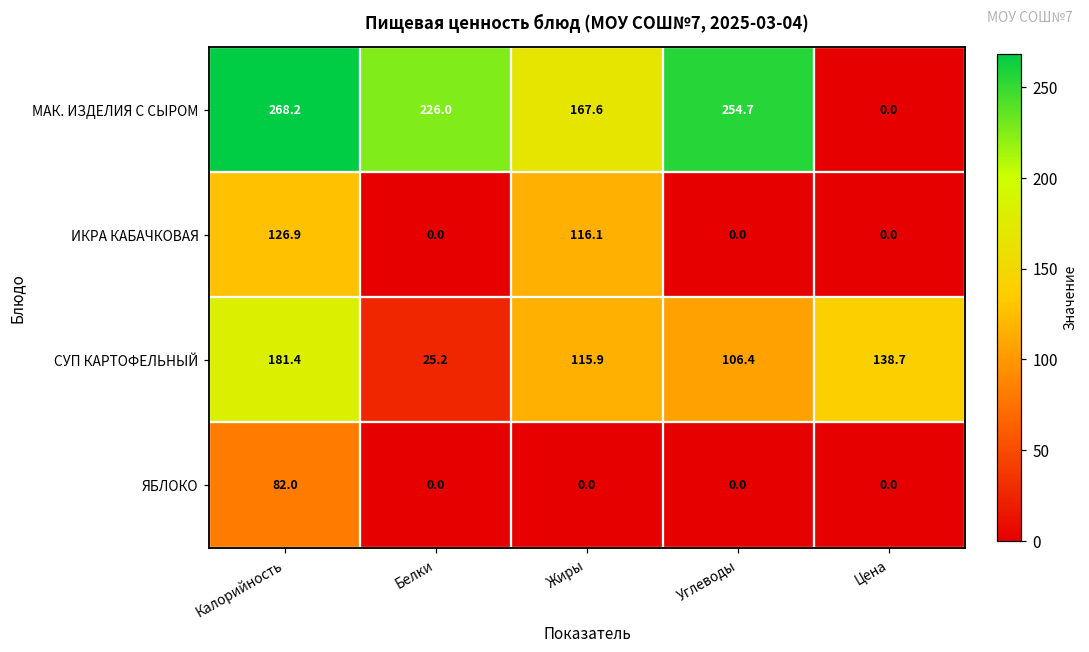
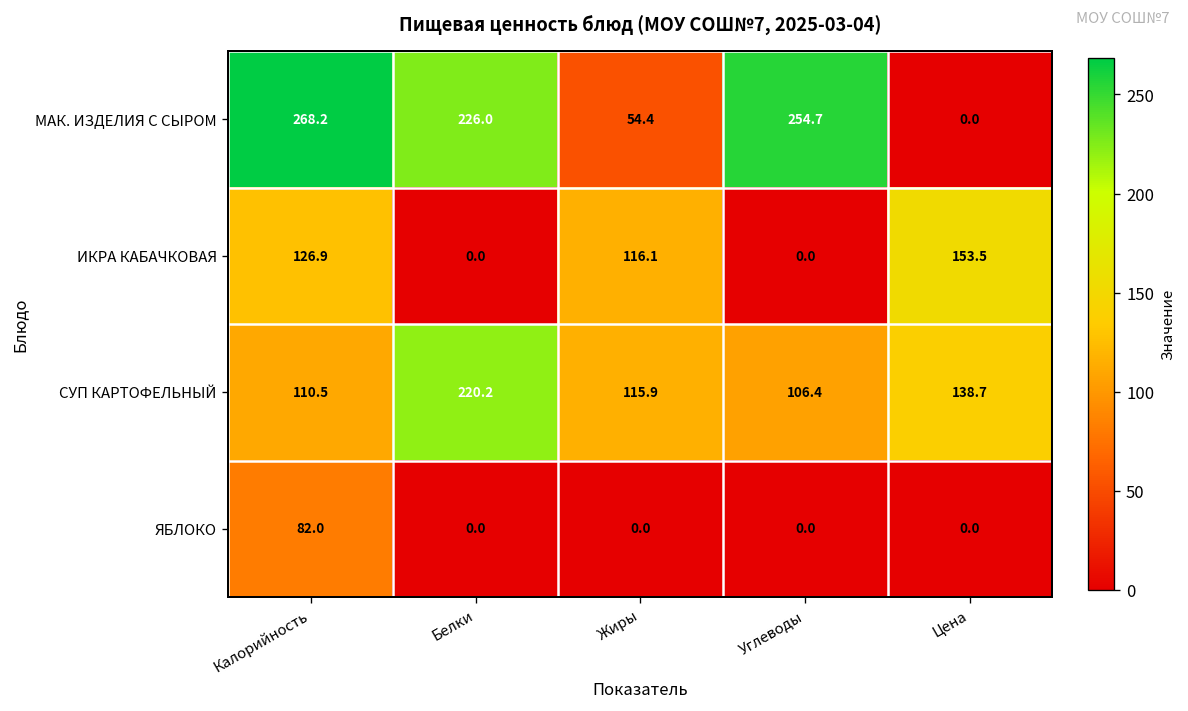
МАК. ИЗДЕЛИЯ С СЫРОМ, Жиры: 167.6 -> 54.4
ИКРА КАБАЧКОВАЯ, Цена: 0.0 -> 153.5
СУП КАРТОФЕЛЬНЫЙ, Калорийность: 181.4 -> 110.5
СУП КАРТОФЕЛЬНЫЙ, Белки: 25.2 -> 220.2
